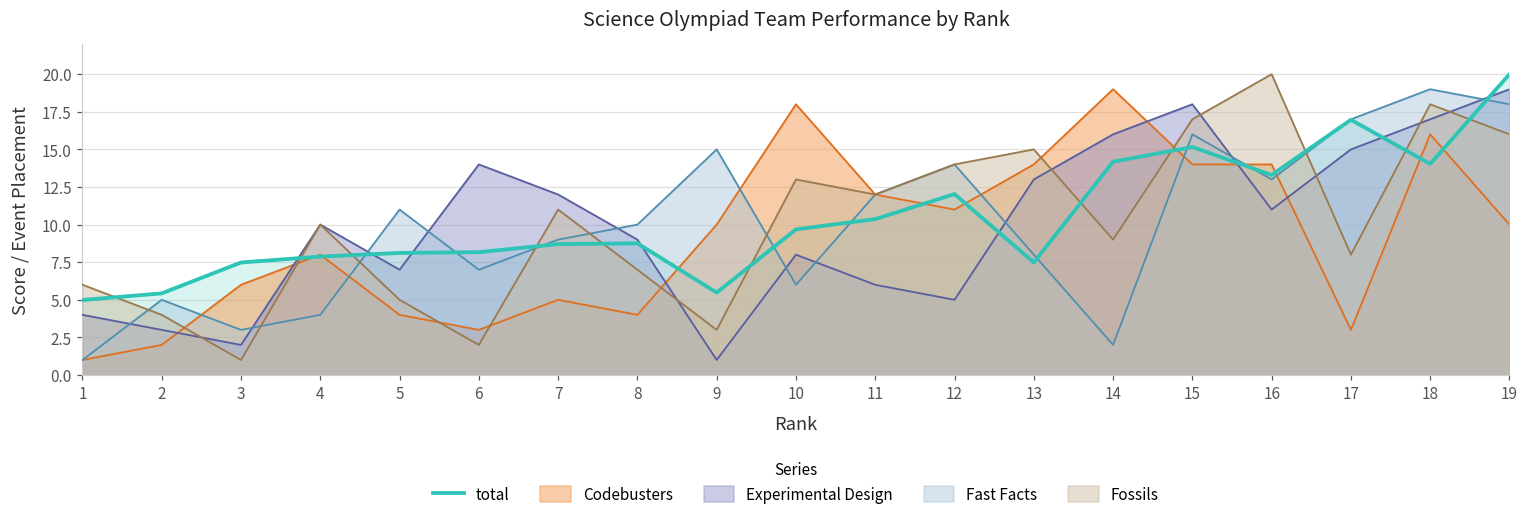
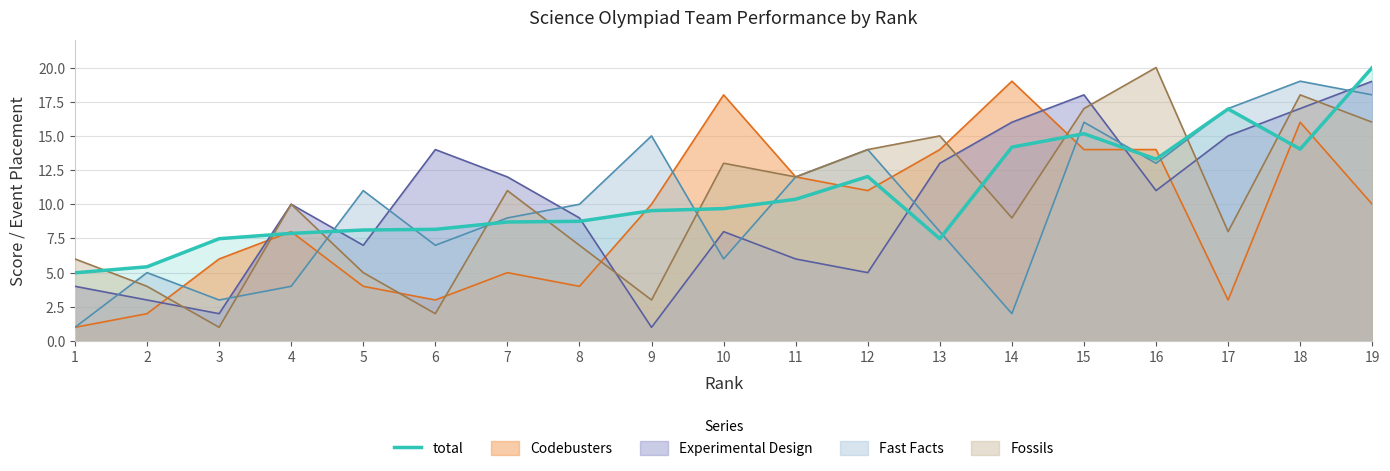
total, 9: 5.5 -> 9.5
